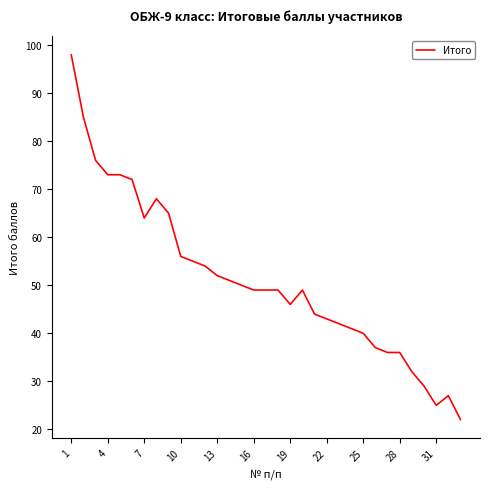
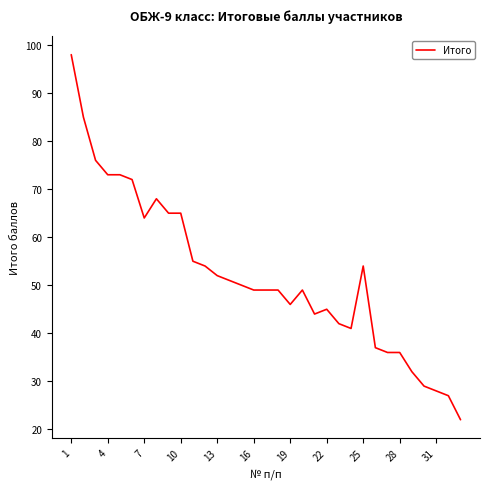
10: 56 -> 65
22: 43 -> 45
25: 40 -> 54
31: 25 -> 28
